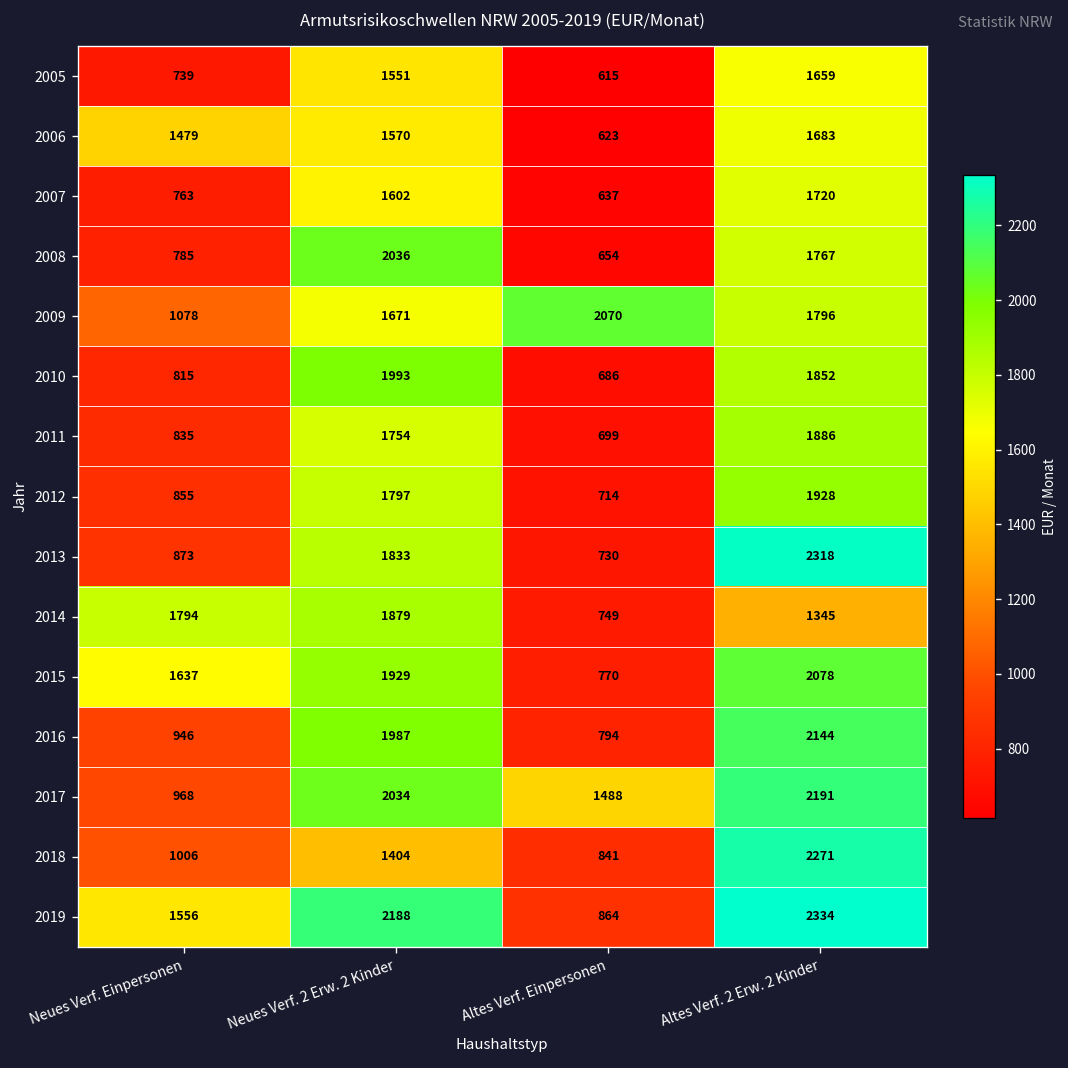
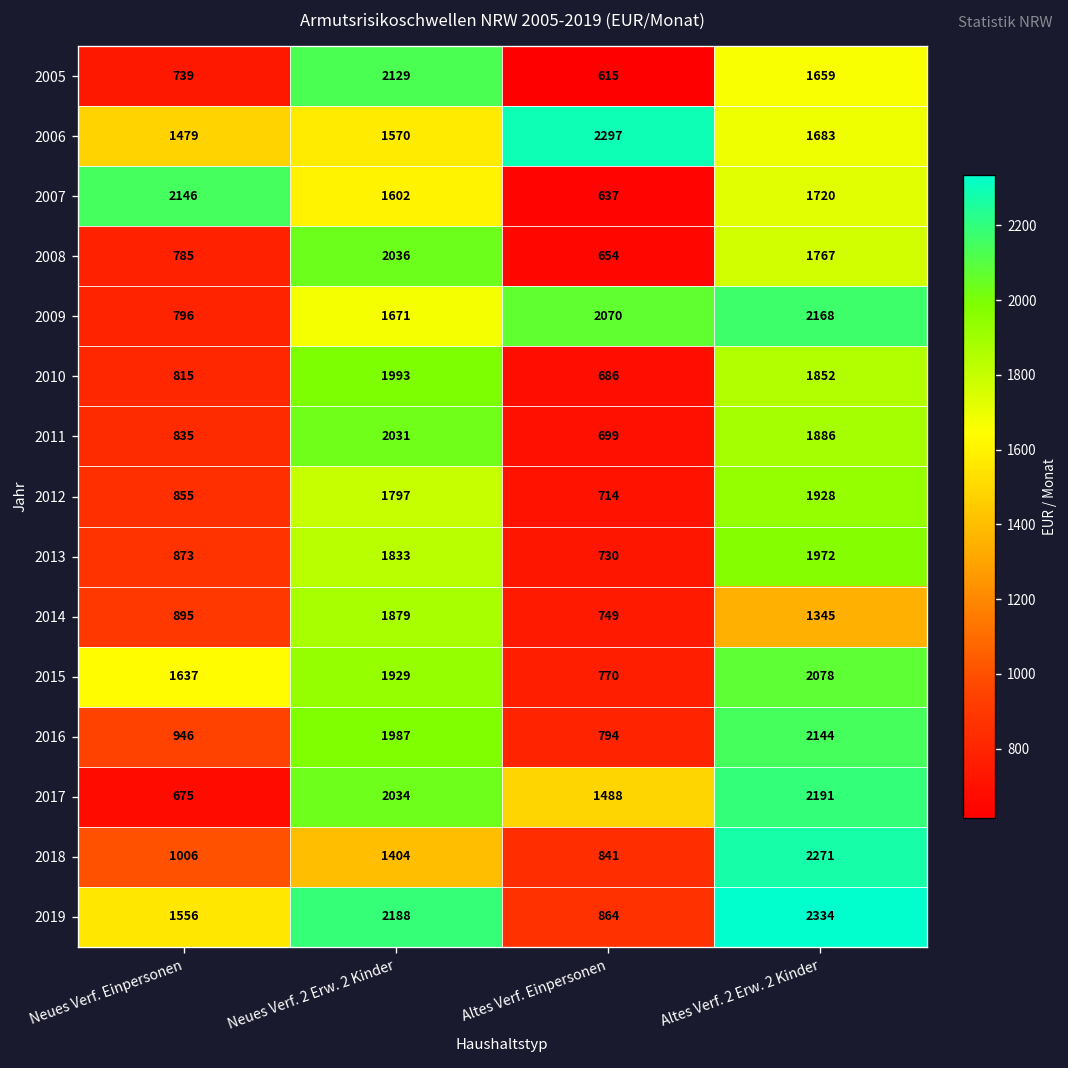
2005, Neues Verf. 2 Erw. 2 Kinder: 1551 -> 2129
2006, Altes Verf. Einpersonen: 623 -> 2297
2007, Neues Verf. Einpersonen: 763 -> 2146
2009, Neues Verf. Einpersonen: 1078 -> 796
2009, Altes Verf. 2 Erw. 2 Kinder: 1796 -> 2168
2011, Neues Verf. 2 Erw. 2 Kinder: 1754 -> 2031
2013, Altes Verf. 2 Erw. 2 Kinder: 2318 -> 1972
2014, Neues Verf. Einpersonen: 1794 -> 895
2017, Neues Verf. Einpersonen: 968 -> 675
